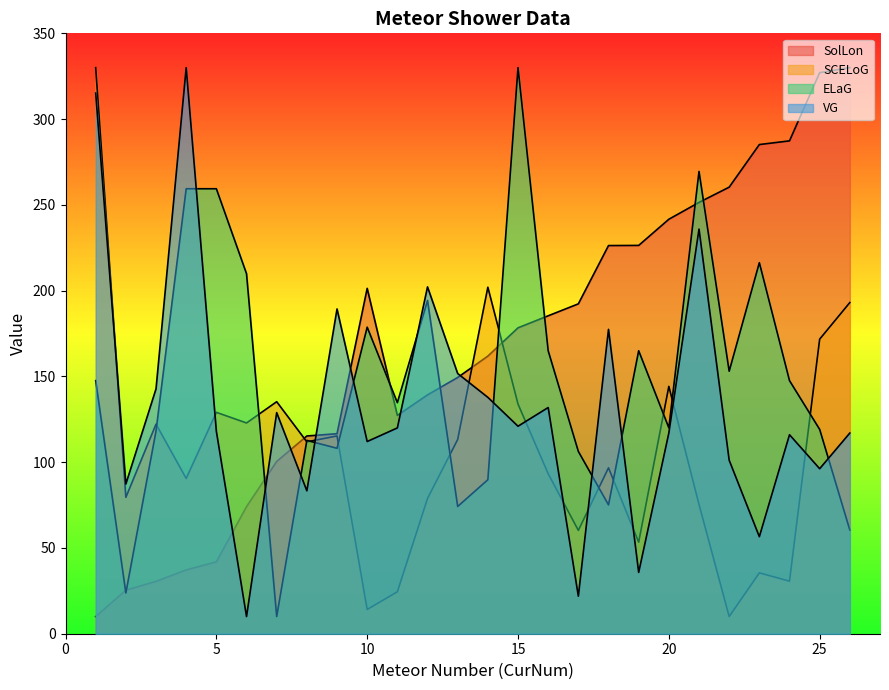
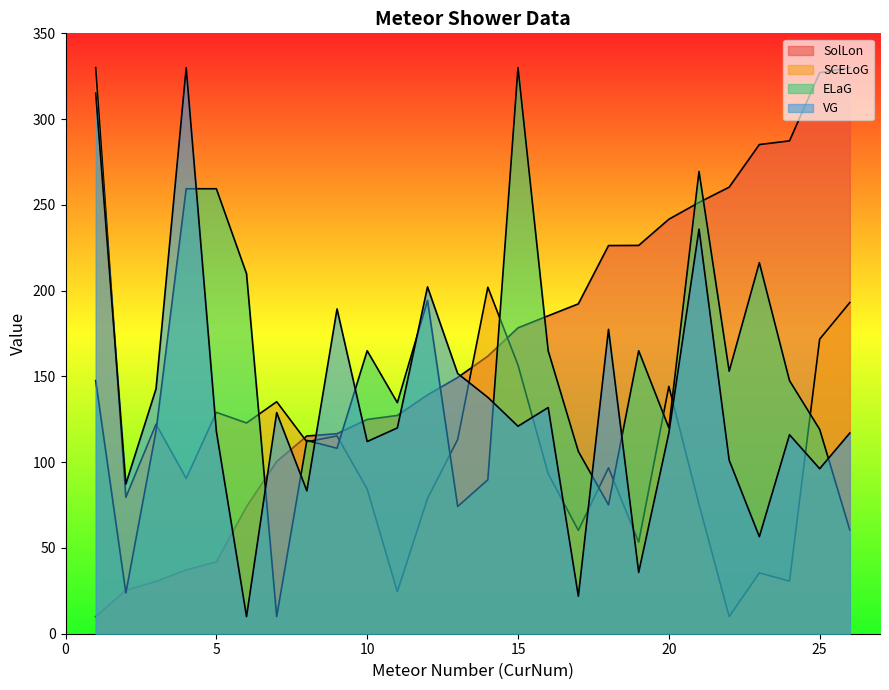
SolLon, 10: 201 -> 125
SCELoG, 10: 14 -> 84
ELaG, 10: 179 -> 165
SCELoG, 15: 134 -> 157
